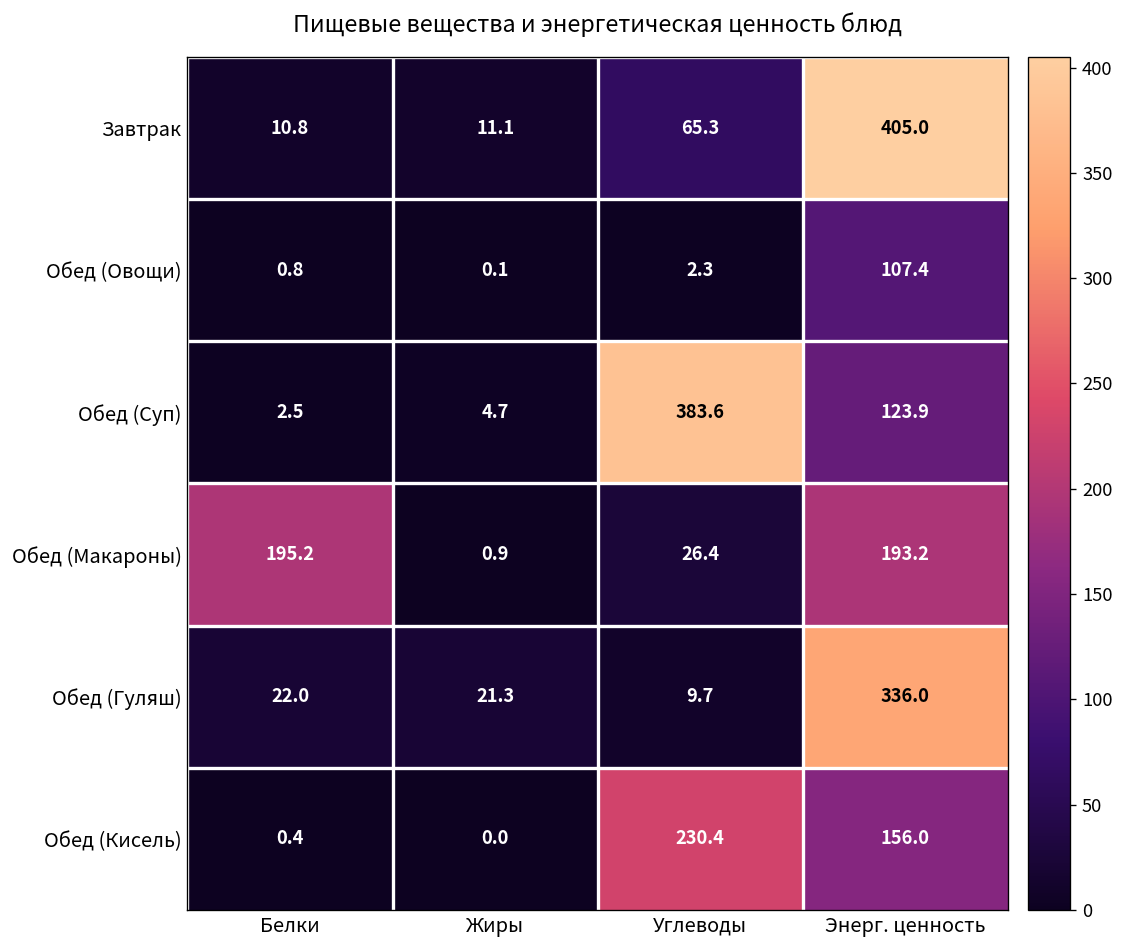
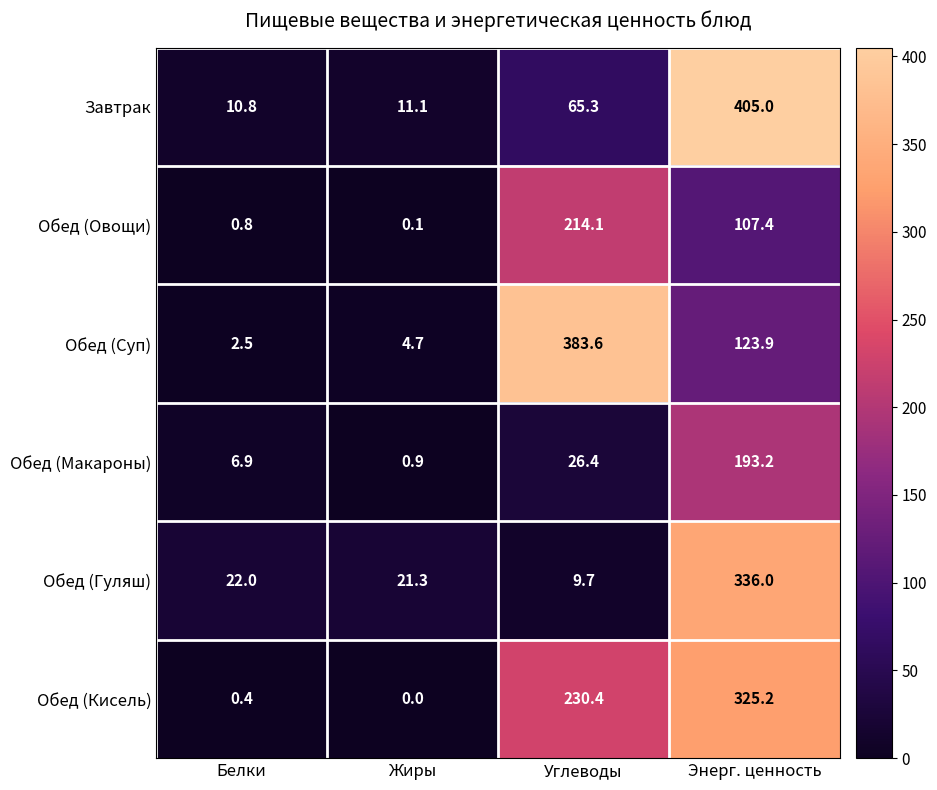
Обед (Овощи), Углеводы: 2.3 -> 214.1
Обед (Макароны), Белки: 195.2 -> 6.9
Обед (Кисель), Энерг. ценность: 156.0 -> 325.2
